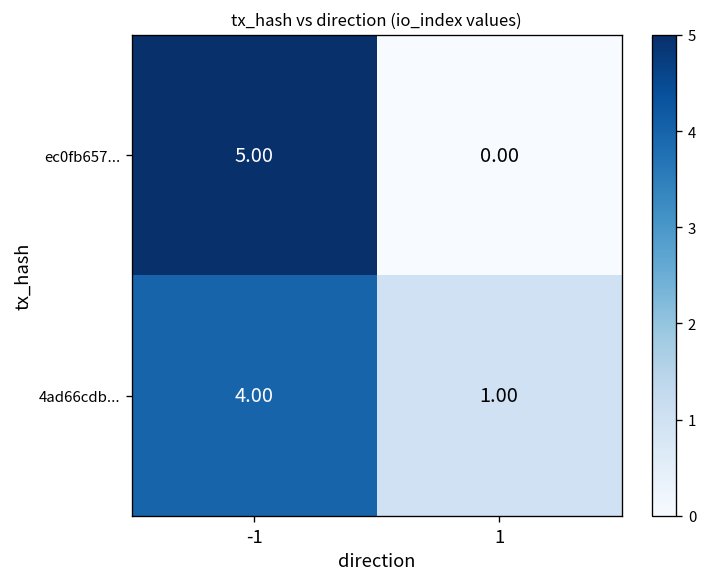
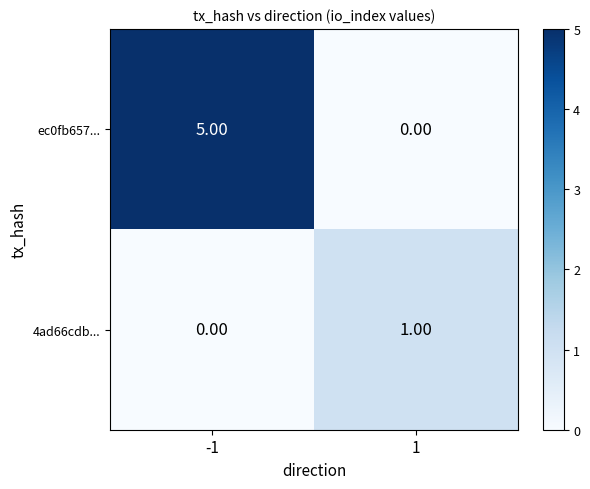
4ad66cdb..., -1: 4.00 -> 0.00
